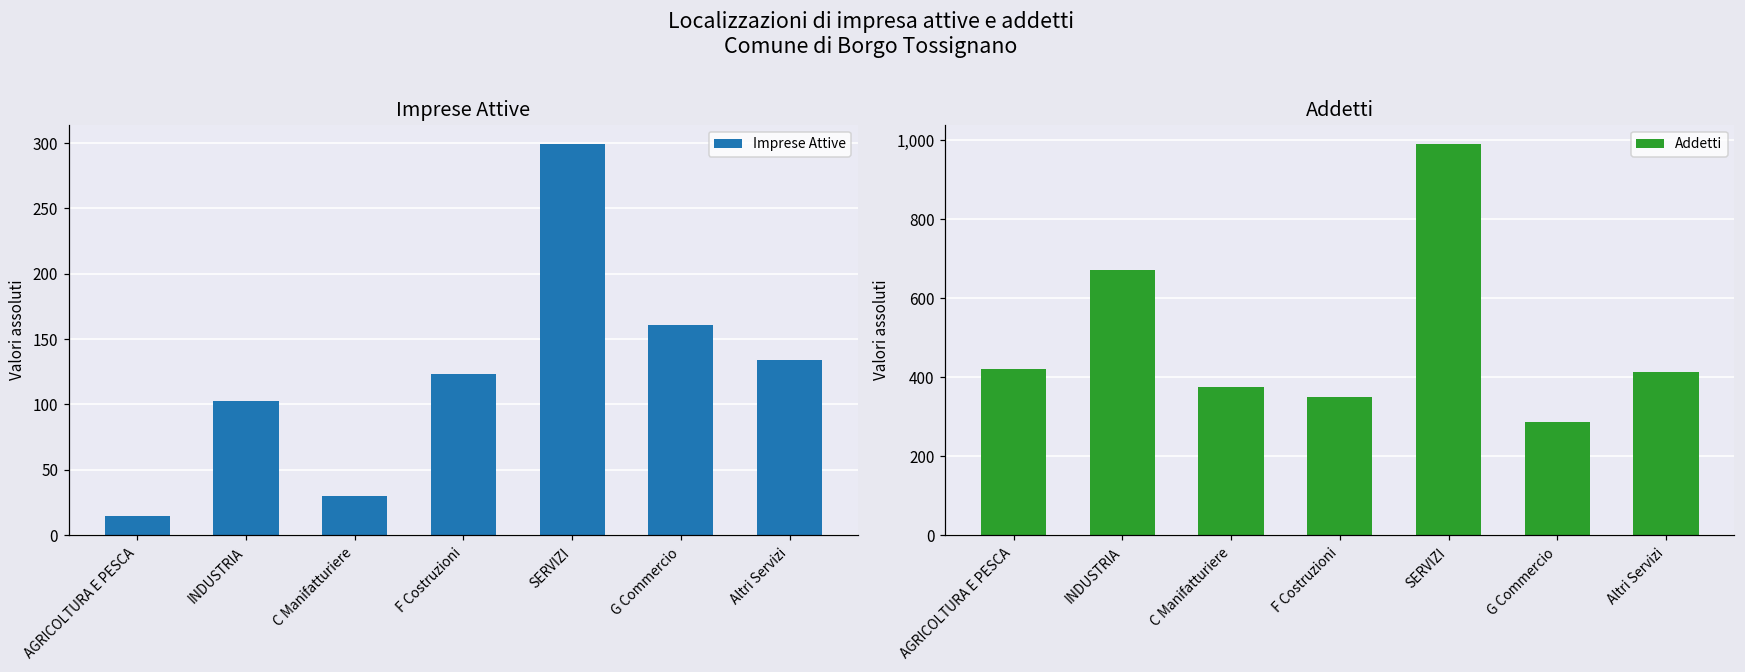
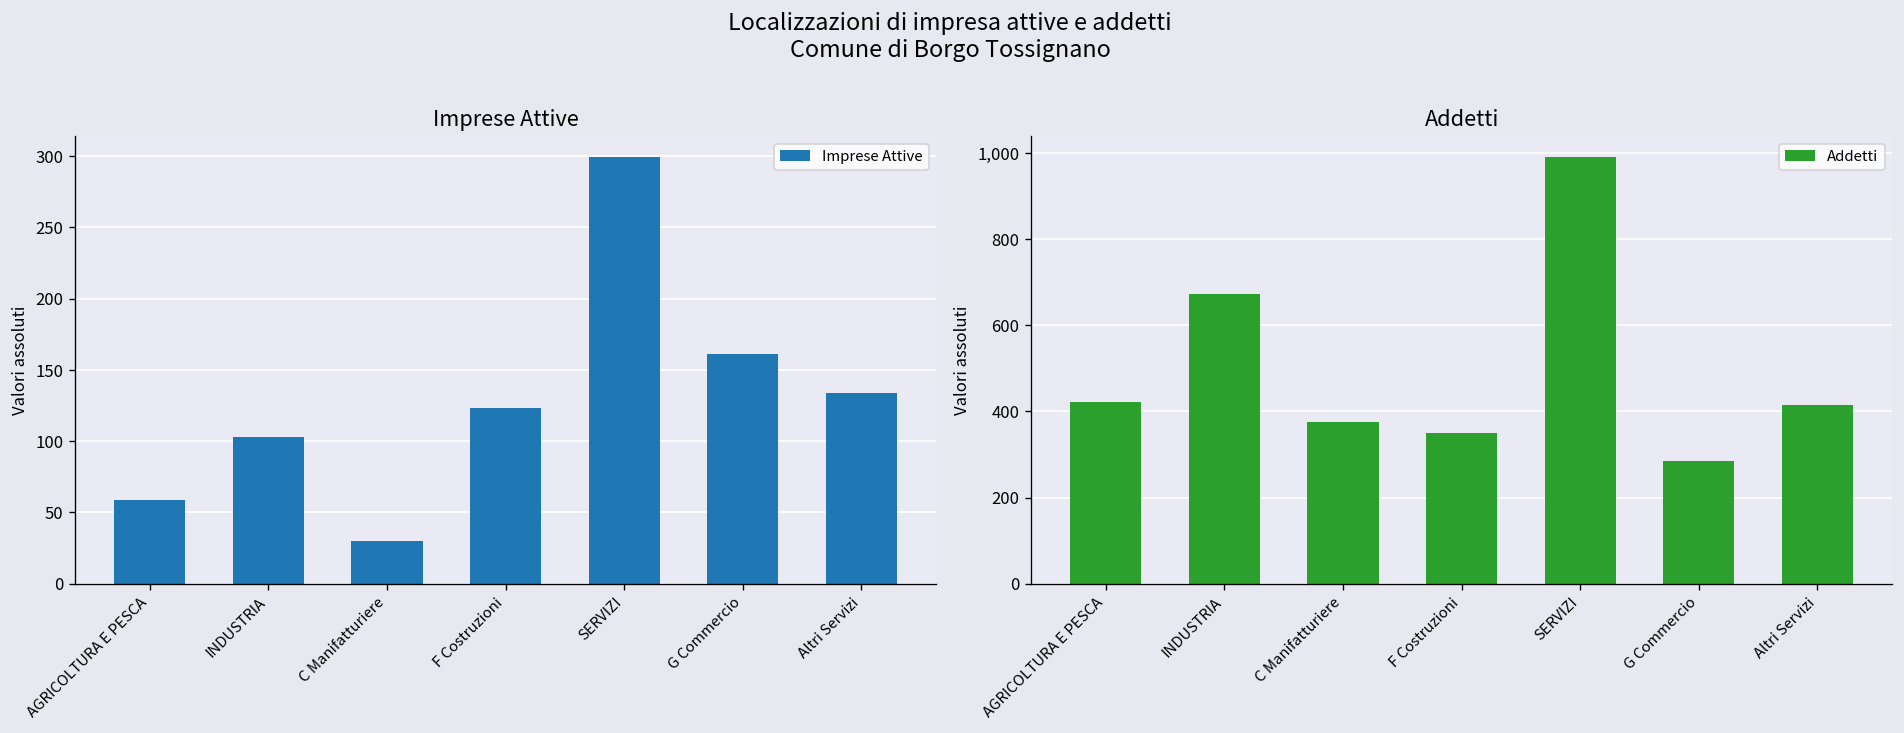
Imprese Attive, AGRICOLTURA E PESCA: 15 -> 59
